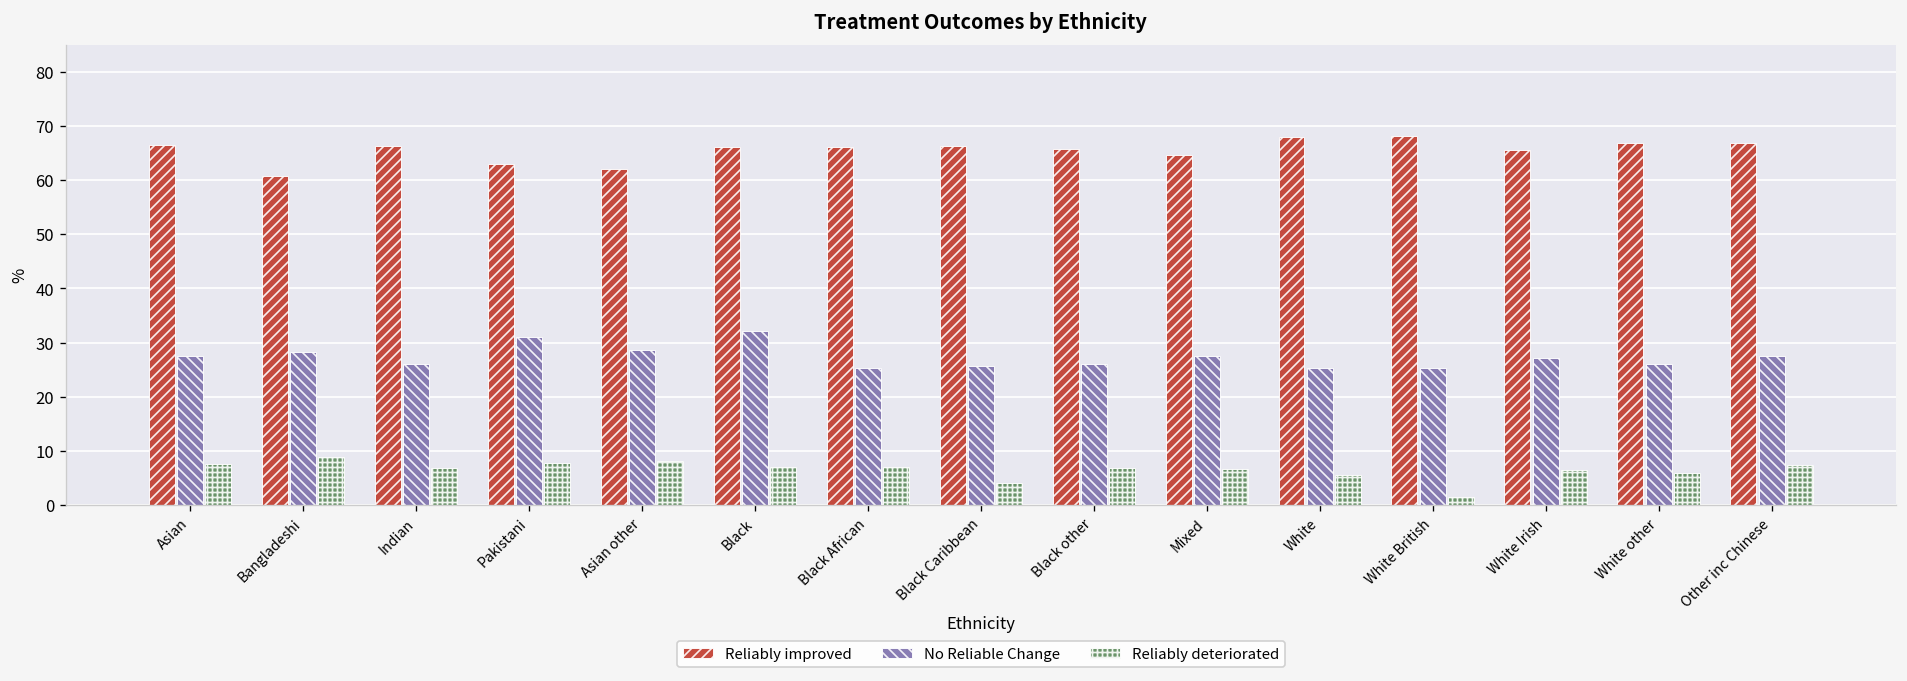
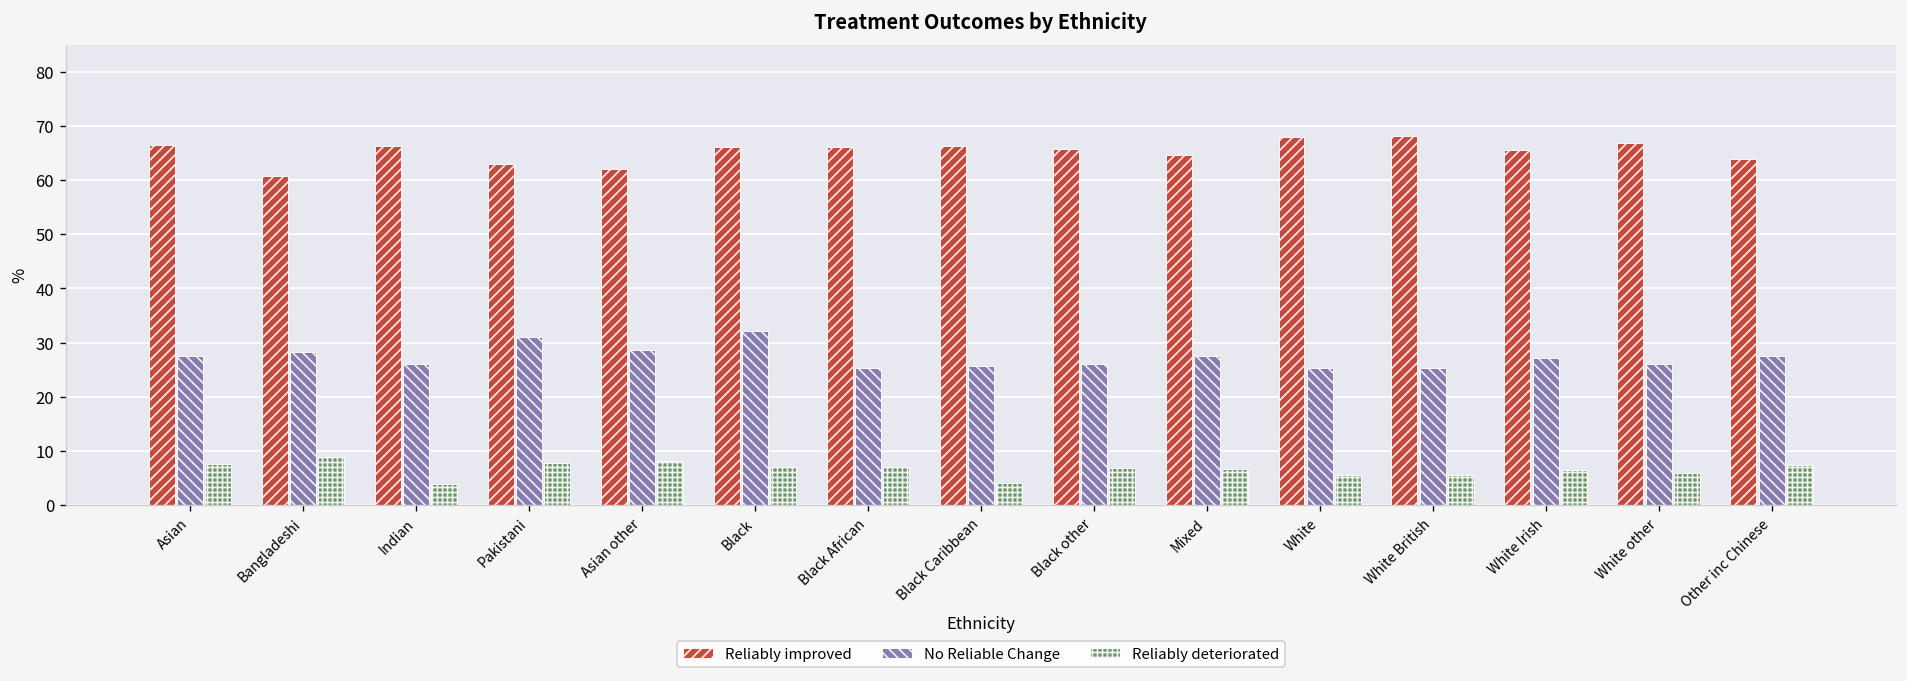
Reliably deteriorated, Indian: 7 -> 4
Reliably deteriorated, White British: 1 -> 6
Reliably improved, Other inc Chinese: 67 -> 64
